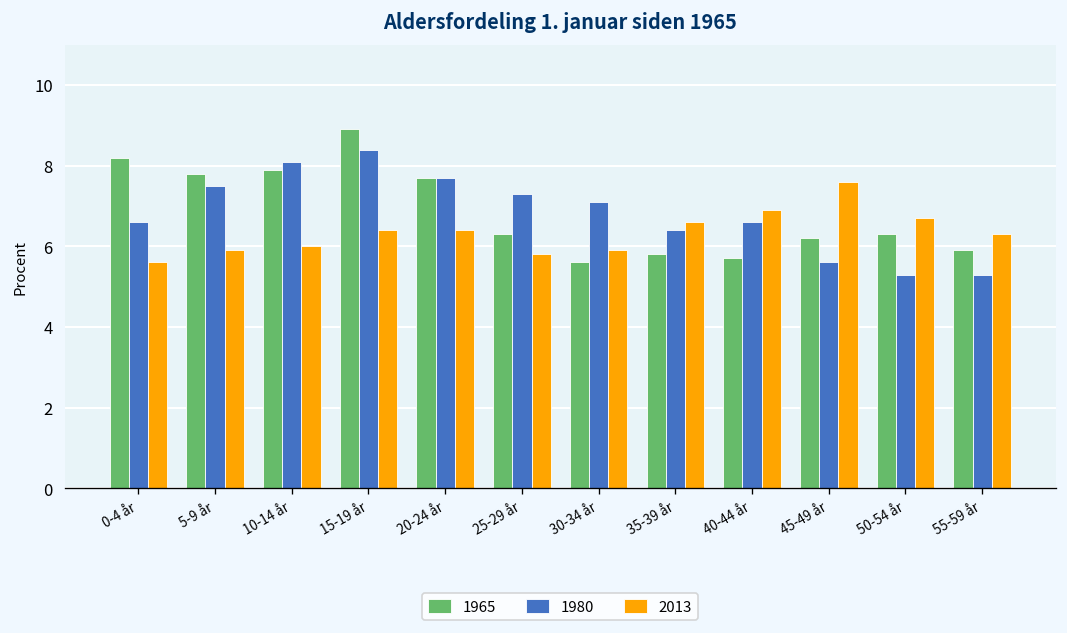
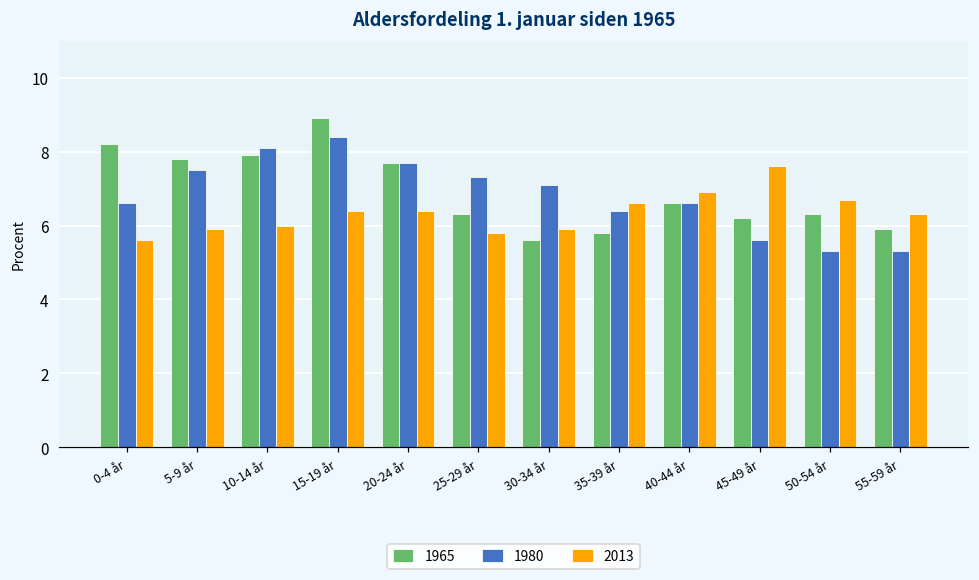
1965, 40-44 år: 5.7 -> 6.6
